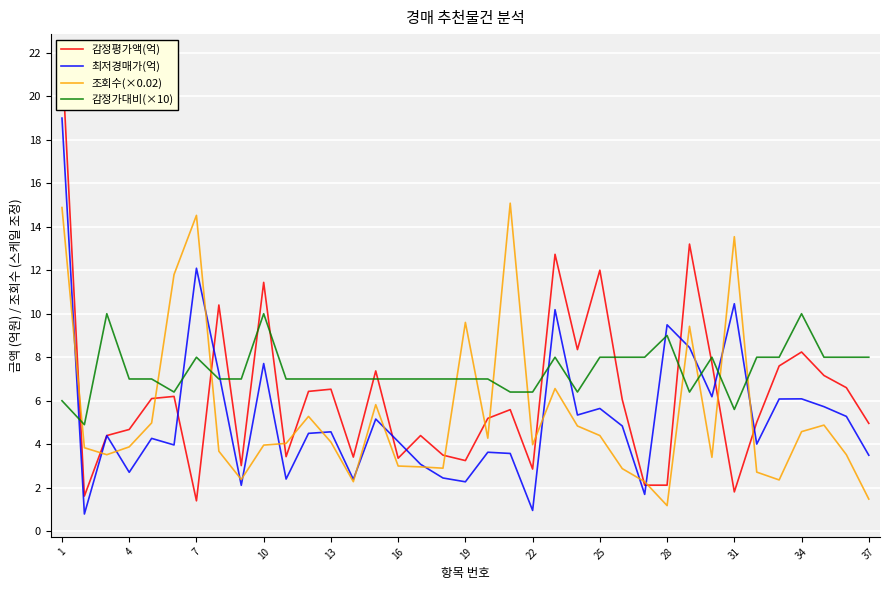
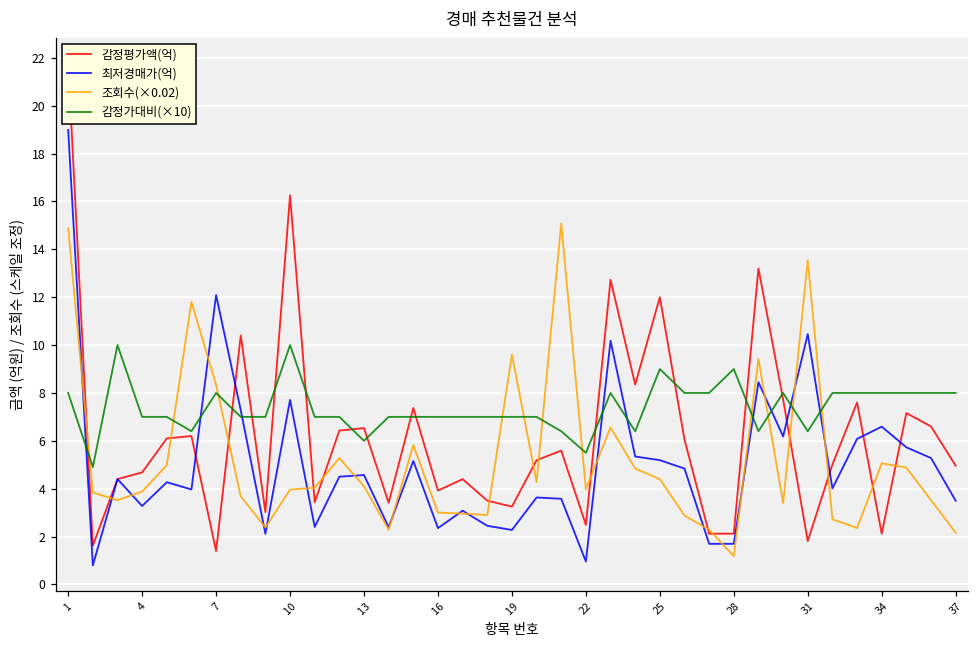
감정가대비(×10), 1: 6.0 -> 8.0
최저경매가(억), 4: 2.7 -> 3.3
조회수(×0.02), 7: 14.5 -> 8.3
감정평가액(억), 10: 11.4 -> 16.3
감정가대비(×10), 13: 7.0 -> 6.0
감정평가액(억), 16: 3.4 -> 3.9
최저경매가(억), 16: 4.1 -> 2.4
감정평가액(억), 22: 2.9 -> 2.5
감정가대비(×10), 22: 6.4 -> 5.5
최저경매가(억), 25: 5.6 -> 5.2
감정가대비(×10), 25: 8.0 -> 9.0
최저경매가(억), 28: 9.5 -> 1.7
감정가대비(×10), 31: 5.6 -> 6.4
감정평가액(억), 34: 8.2 -> 2.1
최저경매가(억), 34: 6.1 -> 6.6
조회수(×0.02), 34: 4.6 -> 5.1
감정가대비(×10), 34: 10.0 -> 8.0
조회수(×0.02), 37: 1.5 -> 2.2
